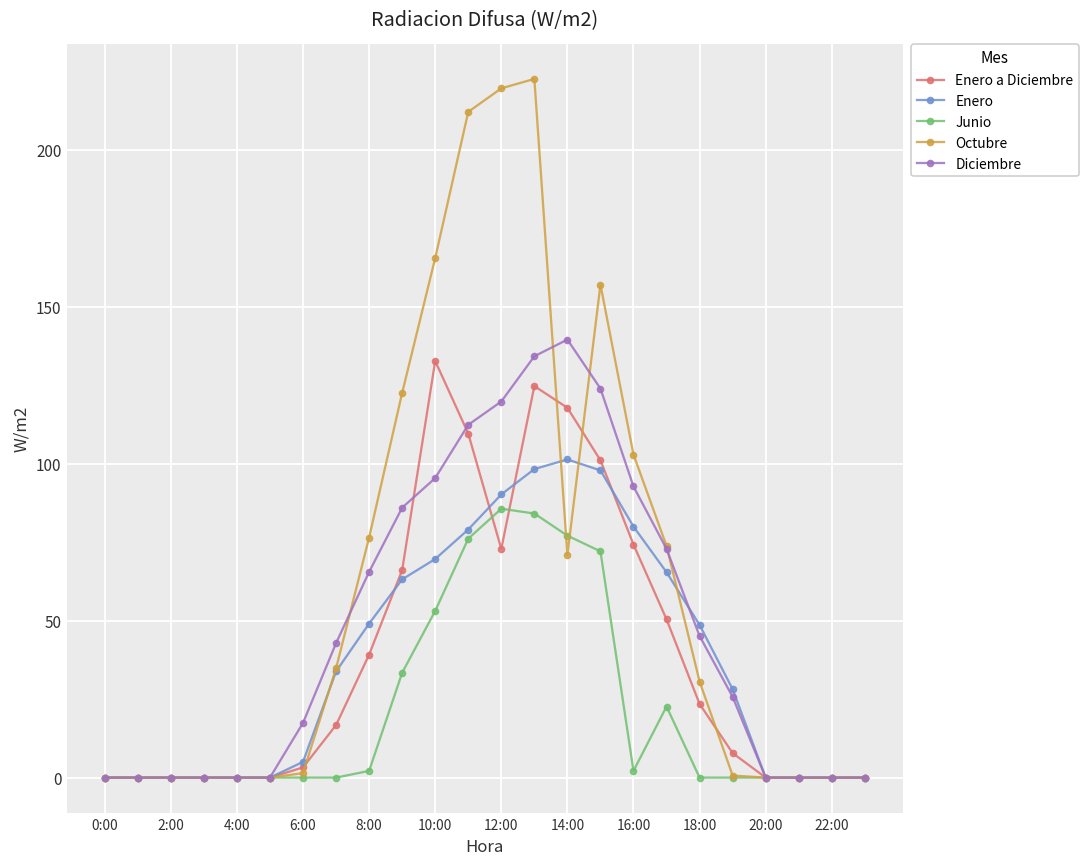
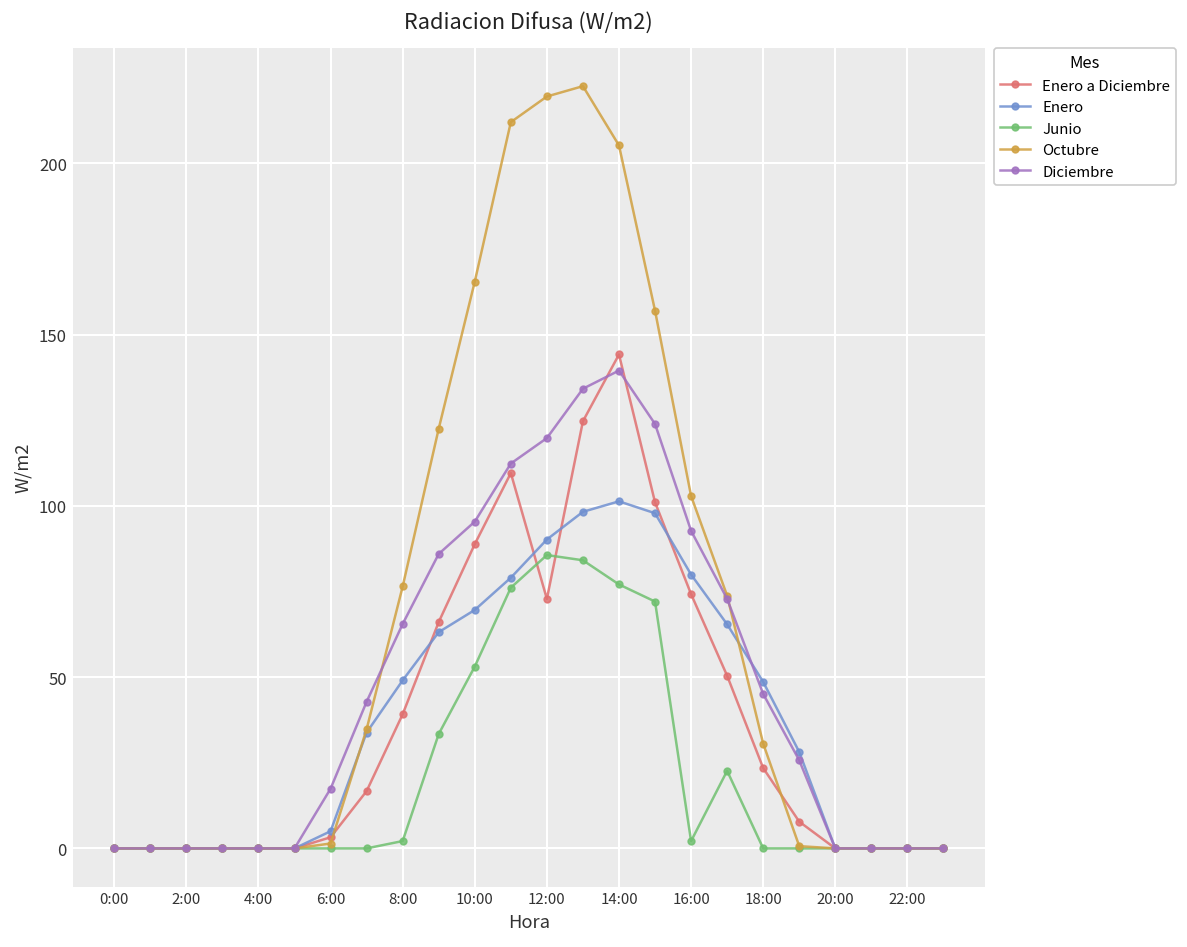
Enero a Diciembre, 10:00: 133 -> 89
Enero a Diciembre, 14:00: 118 -> 144
Octubre, 14:00: 71 -> 205
